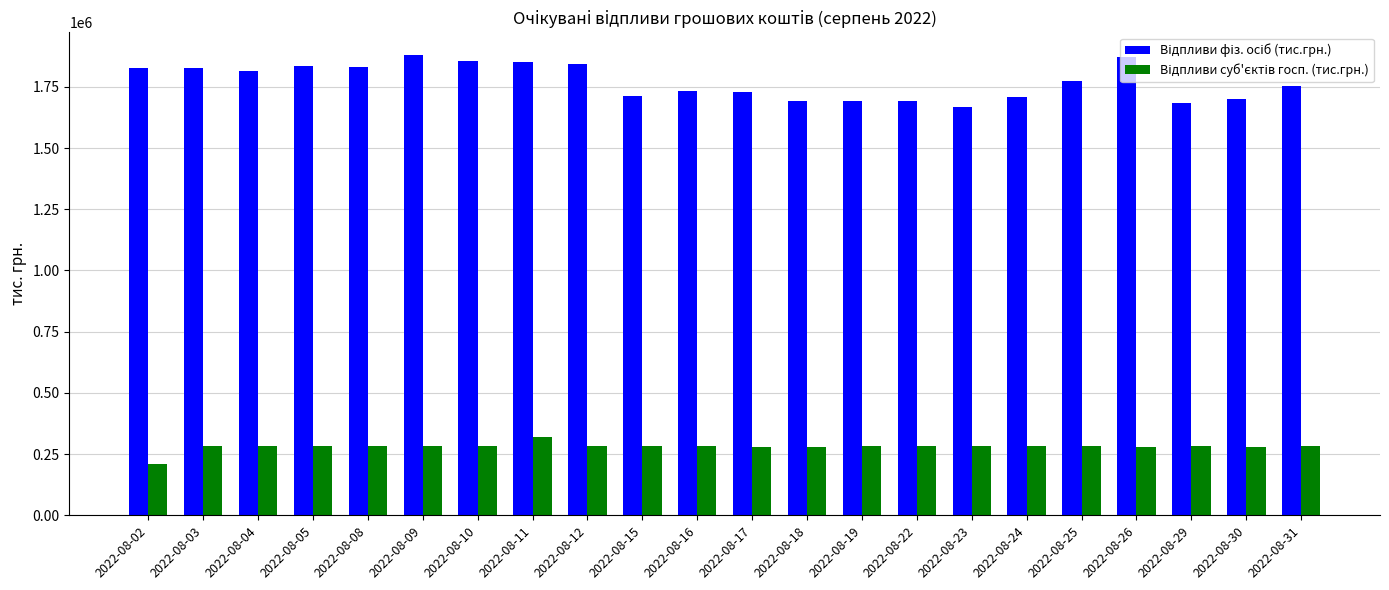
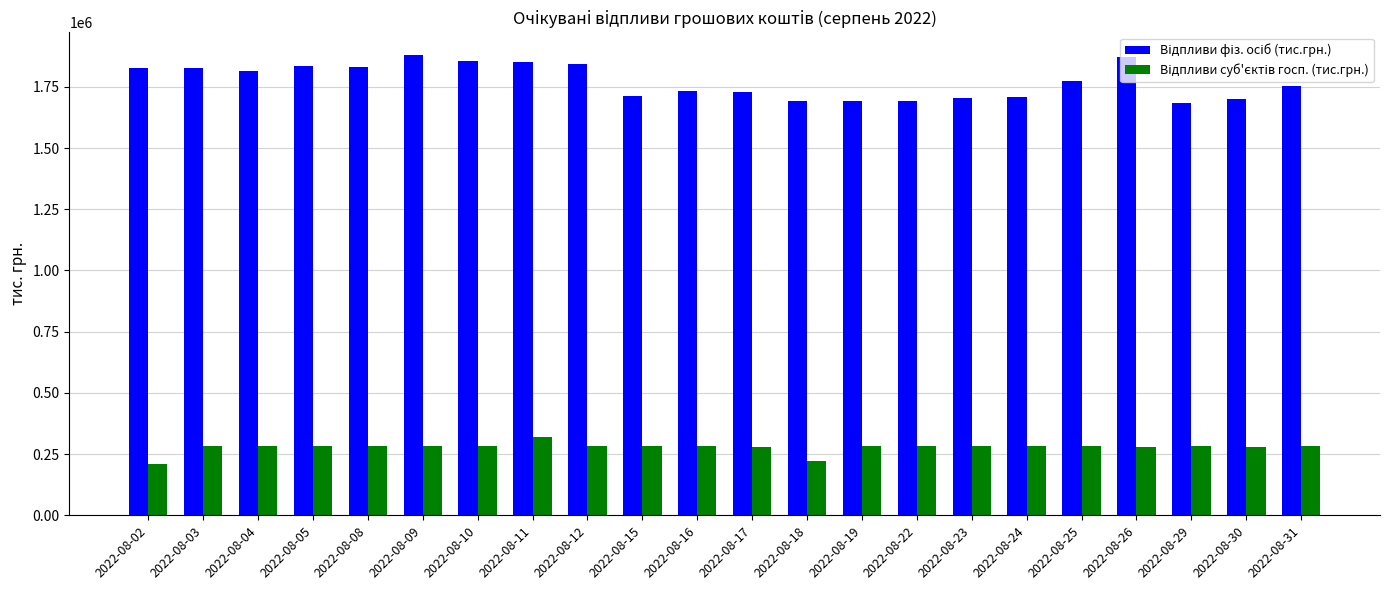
Відпливи суб'єктів госп. (тис.грн.), 2022-08-18: 280000 -> 220000
Відпливи фіз. осіб (тис.грн.), 2022-08-23: 1670000 -> 1700000
